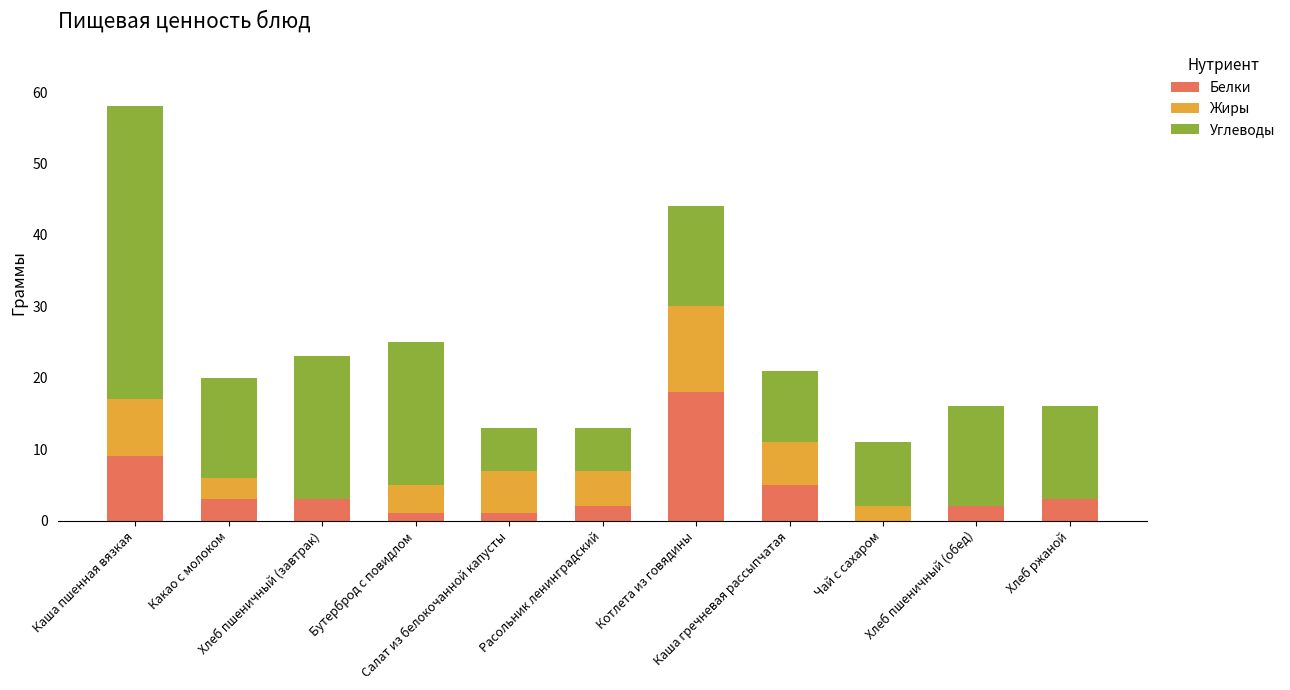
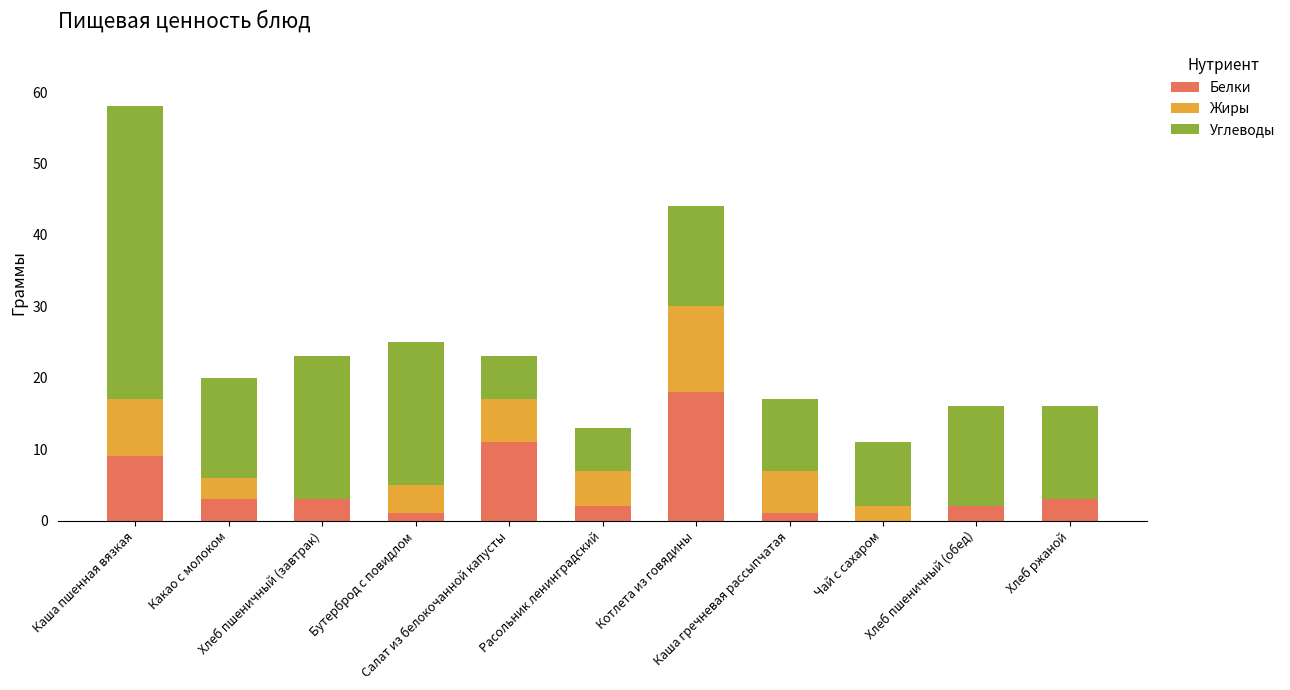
Белки, Салат из белокочанной капусты: 1 -> 11
Белки, Каша гречневая рассыпчатая: 5 -> 1
